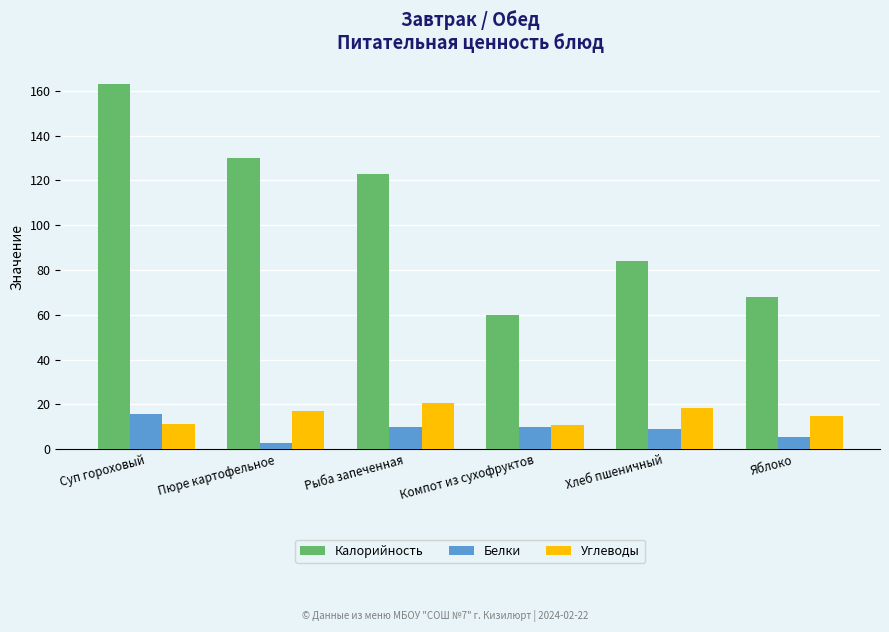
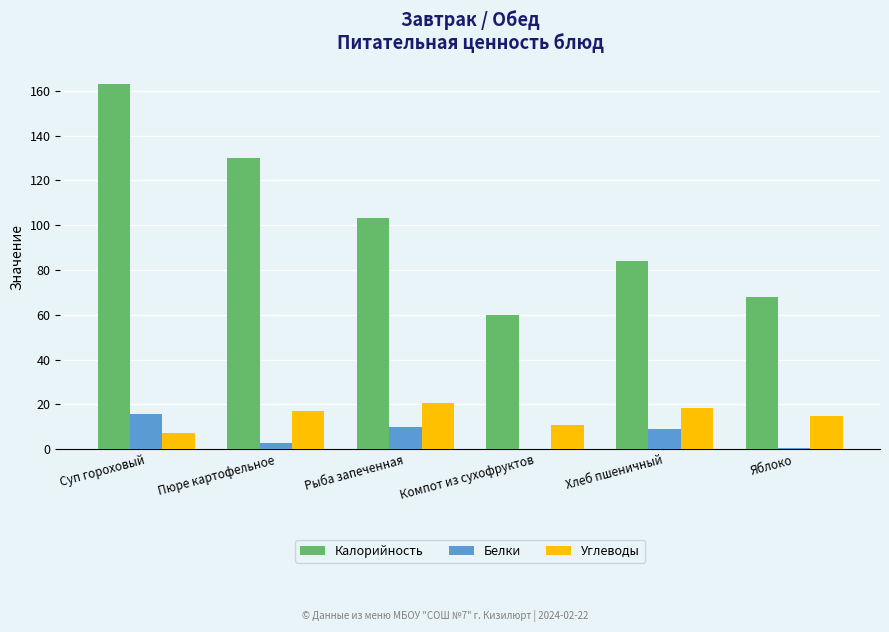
Углеводы, Суп гороховый: 11 -> 7
Калорийность, Рыба запеченная: 123 -> 103
Белки, Компот из сухофруктов: 10 -> 0
Белки, Яблоко: 6 -> 1
